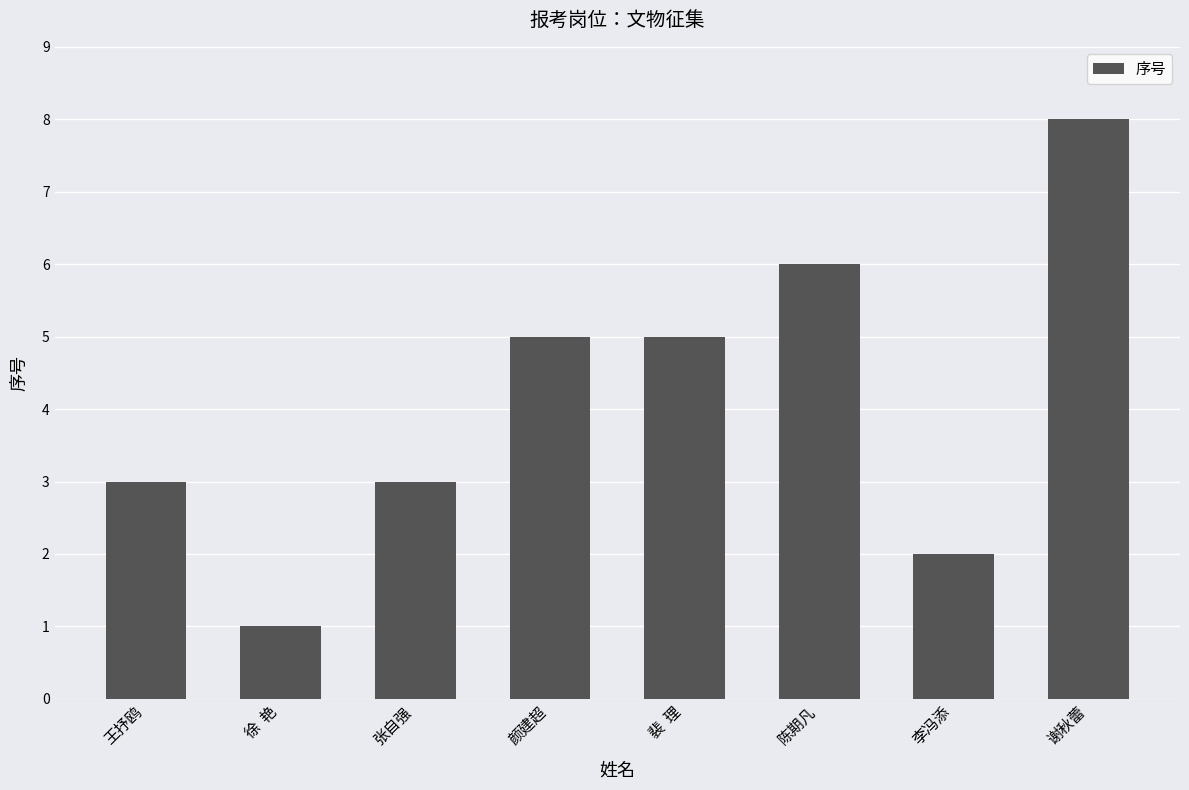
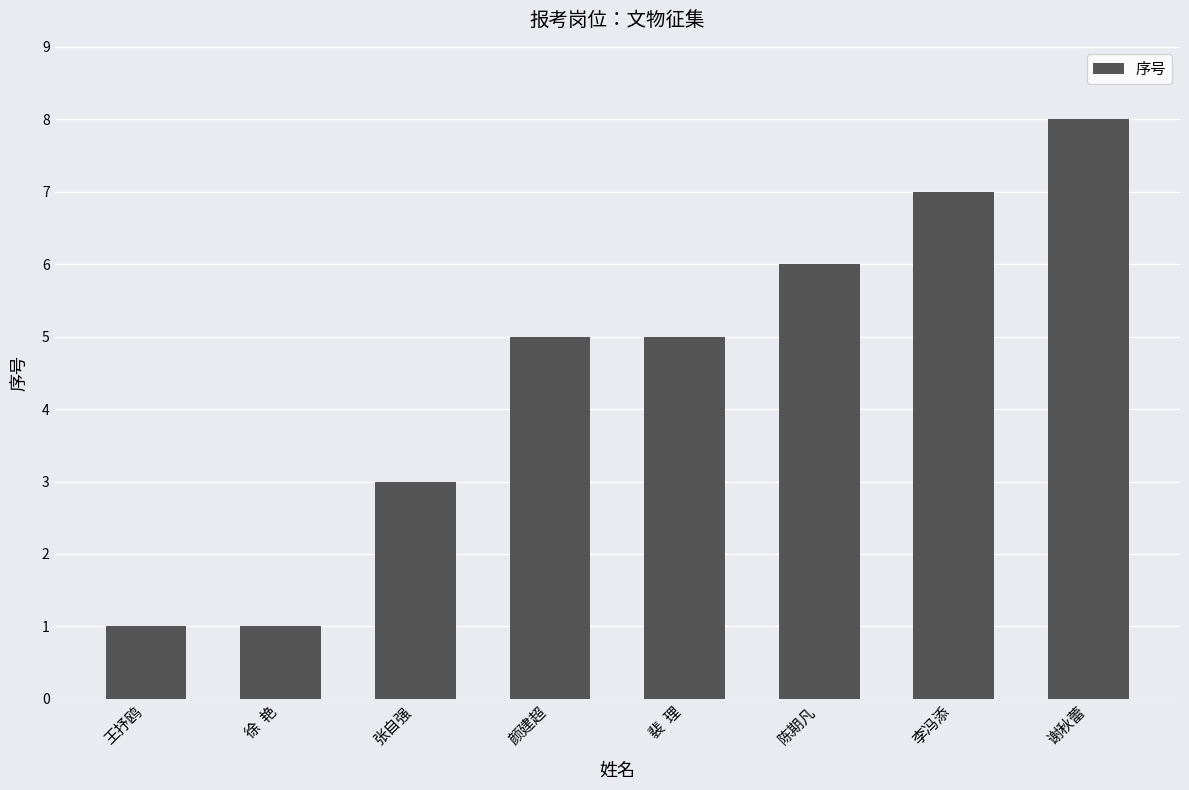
王抒鸥: 3 -> 1
李冯添: 2 -> 7
